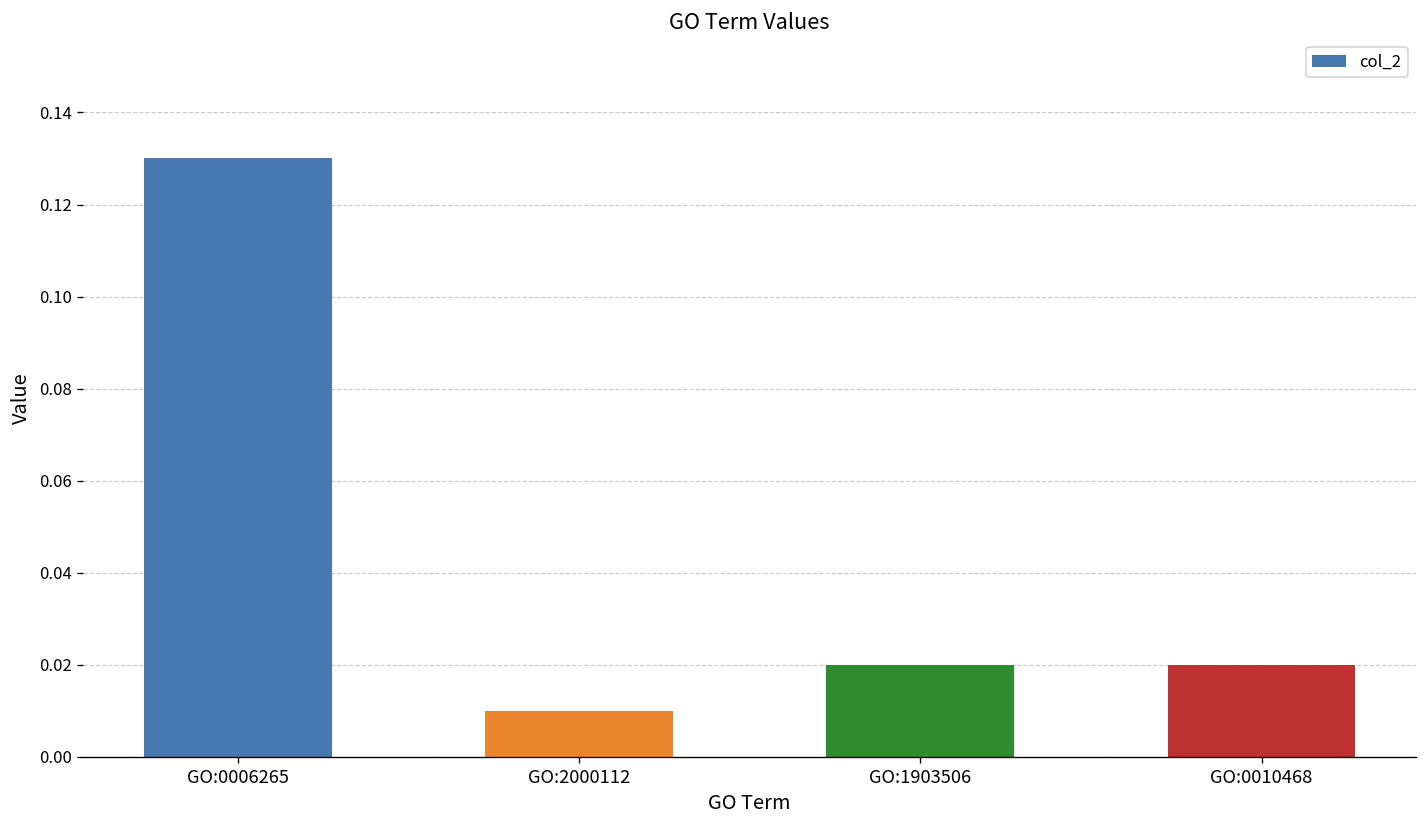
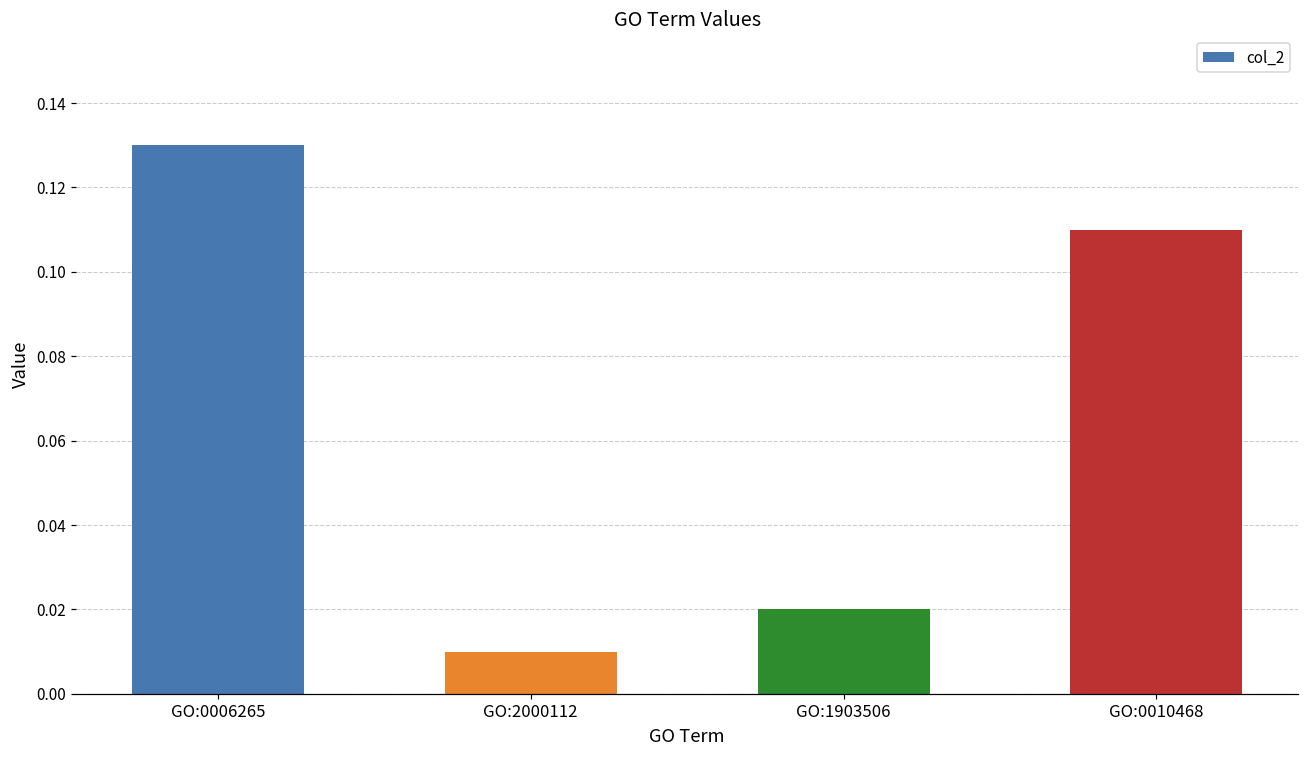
GO:0010468: 0.02 -> 0.11
